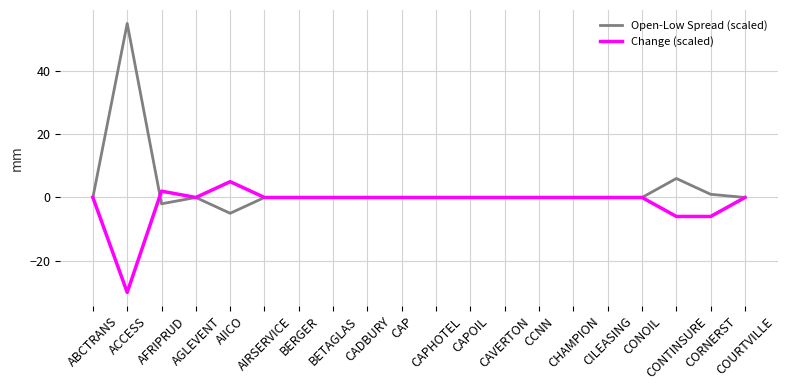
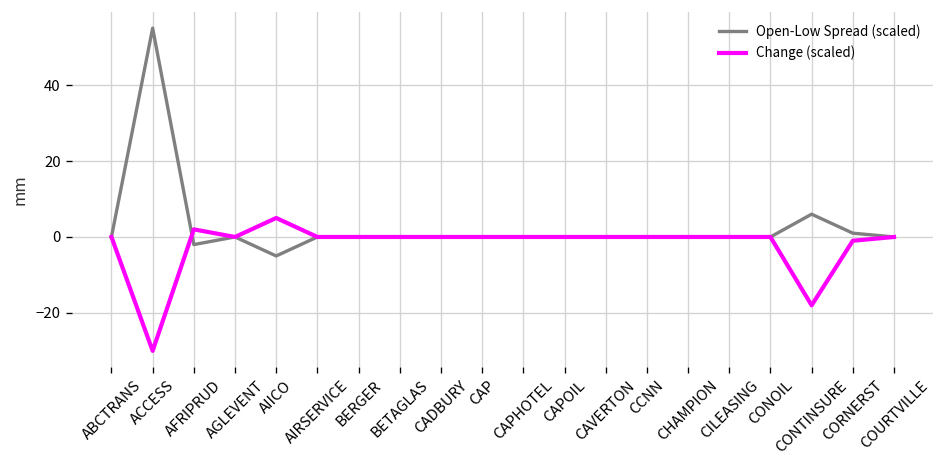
Change (scaled), CONTINSURE: -6 -> -18
Change (scaled), CORNERST: -6 -> -1
